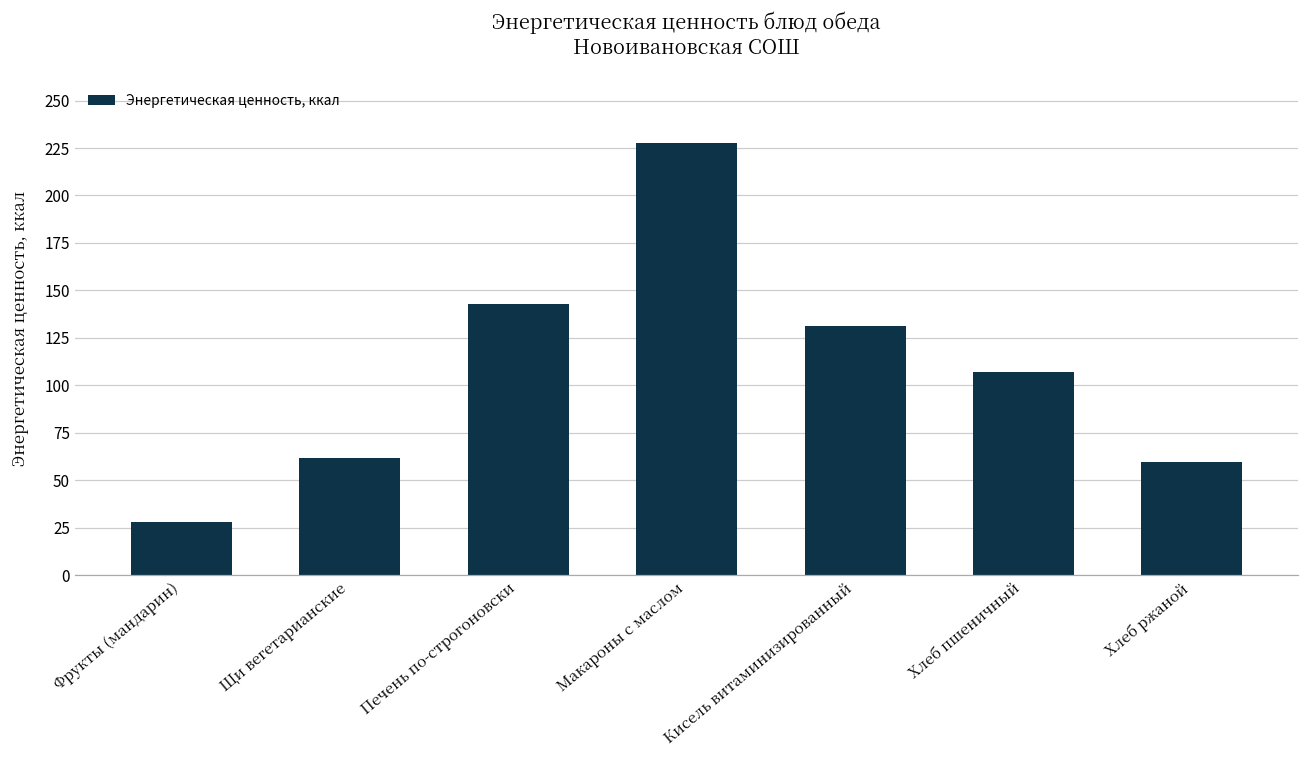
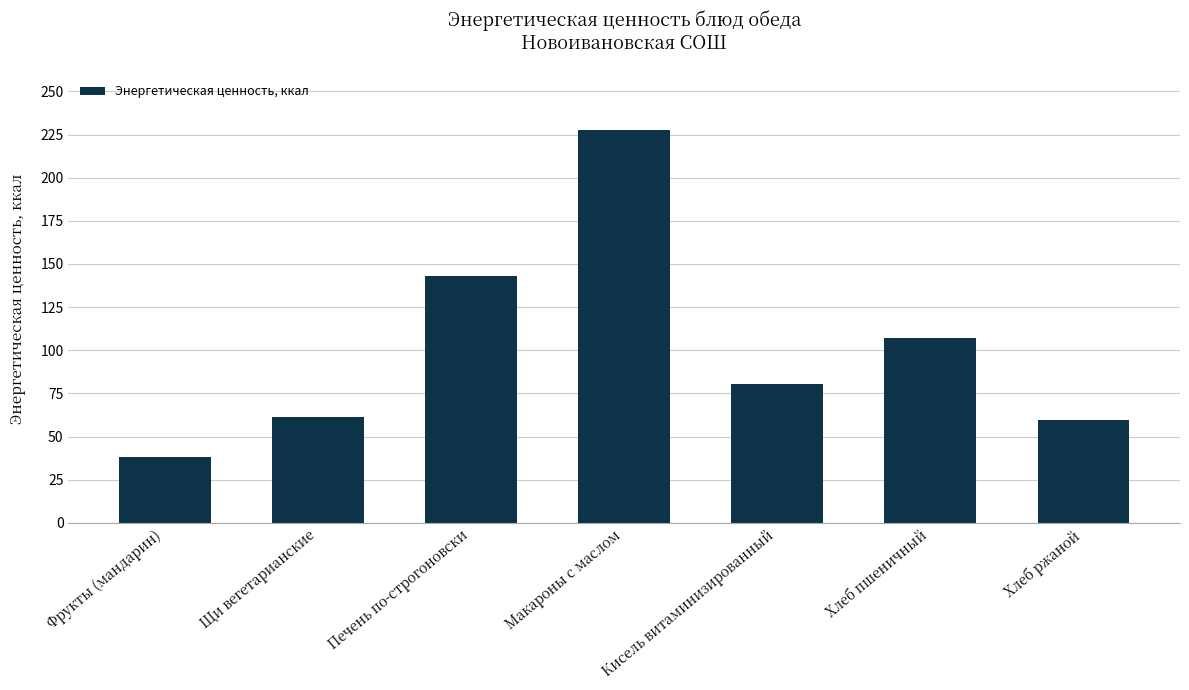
Фрукты (мандарин): 28 -> 38
Кисель витаминизированный: 131 -> 81
